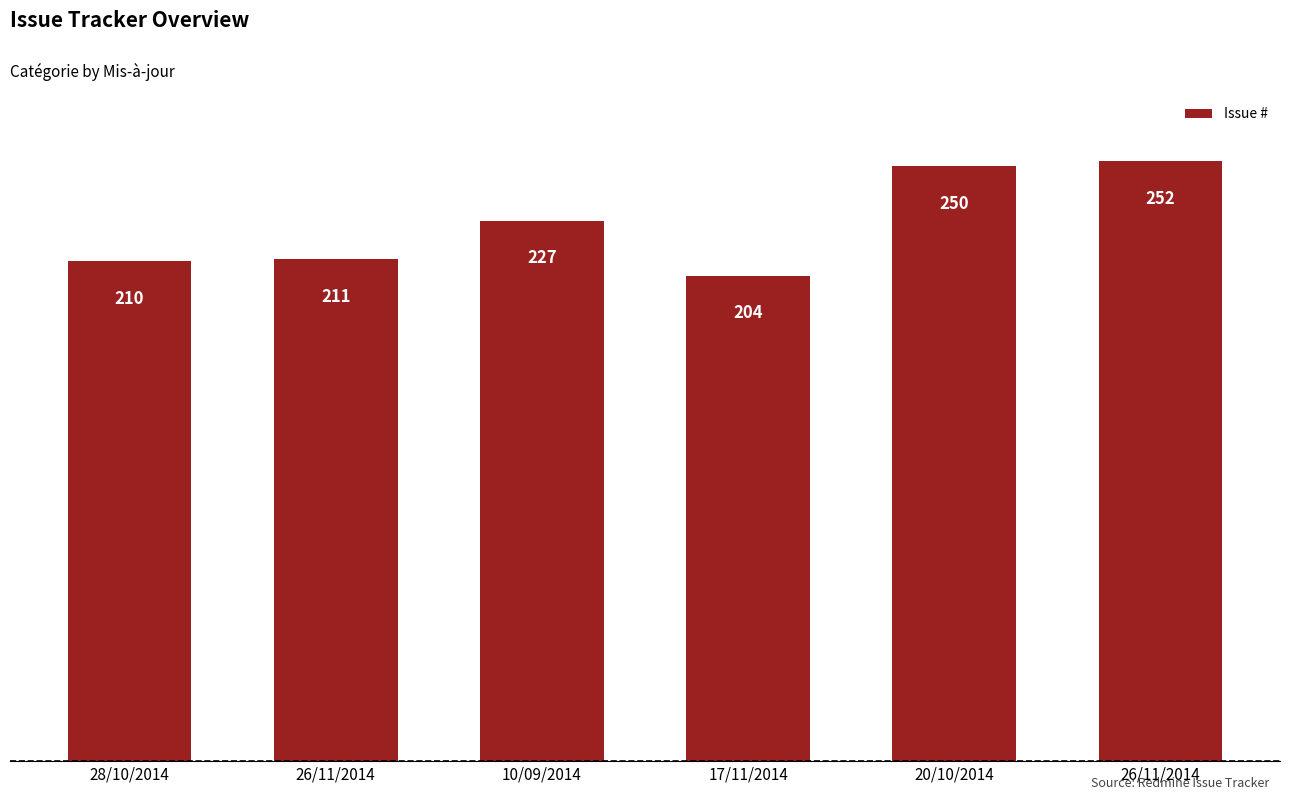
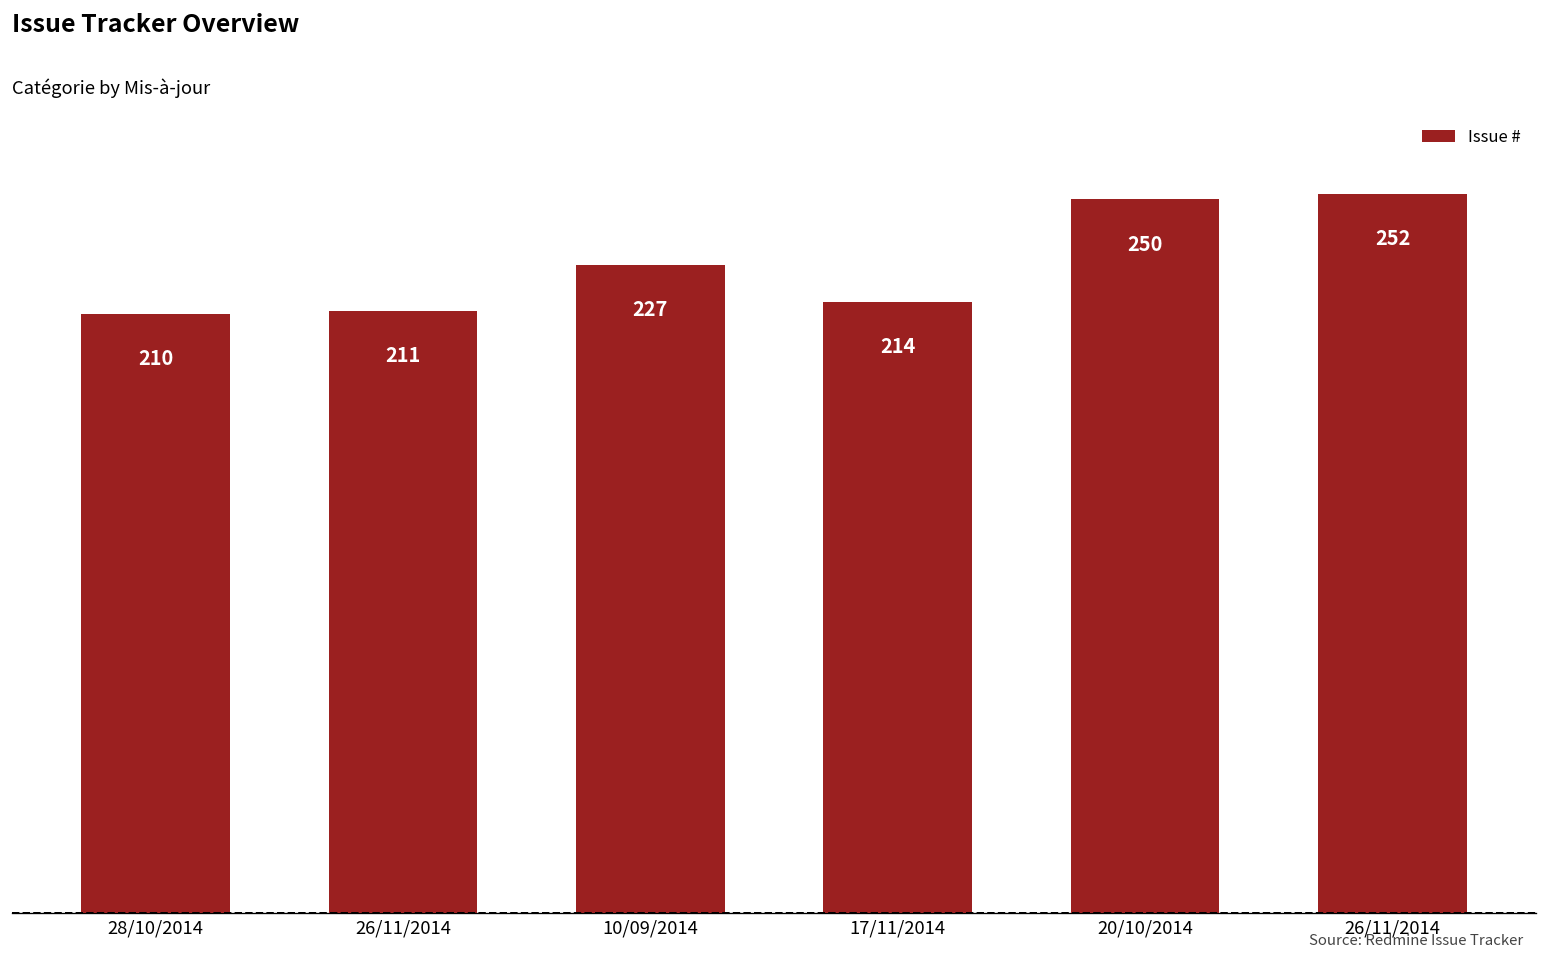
17/11/2014: 204 -> 214
